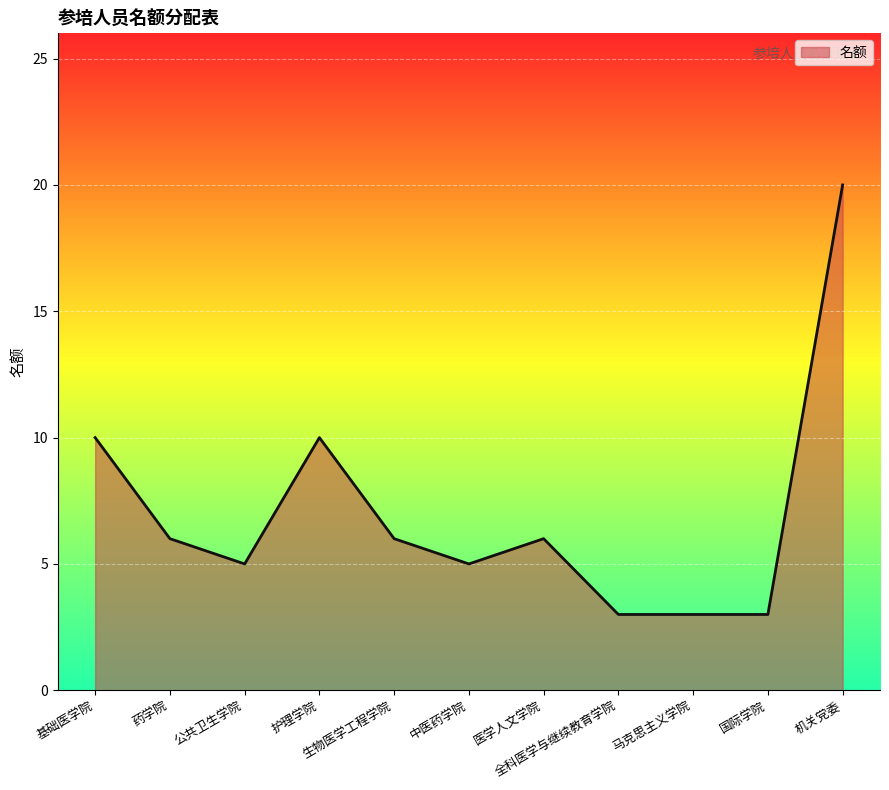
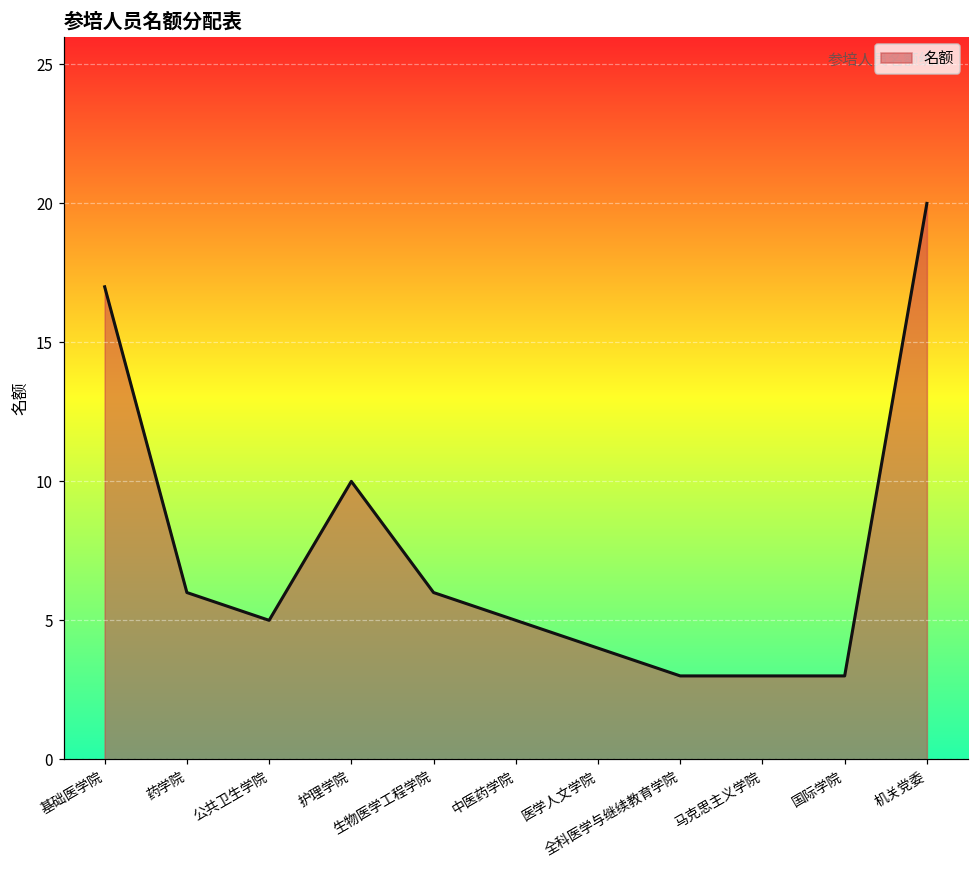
基础医学院: 10 -> 17
医学人文学院: 6 -> 4
